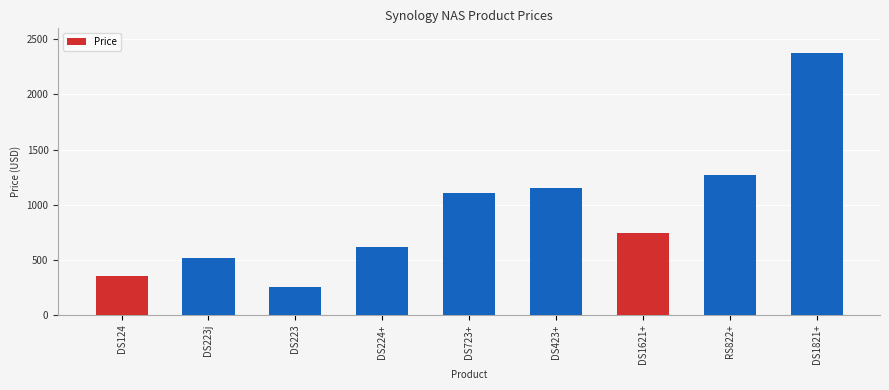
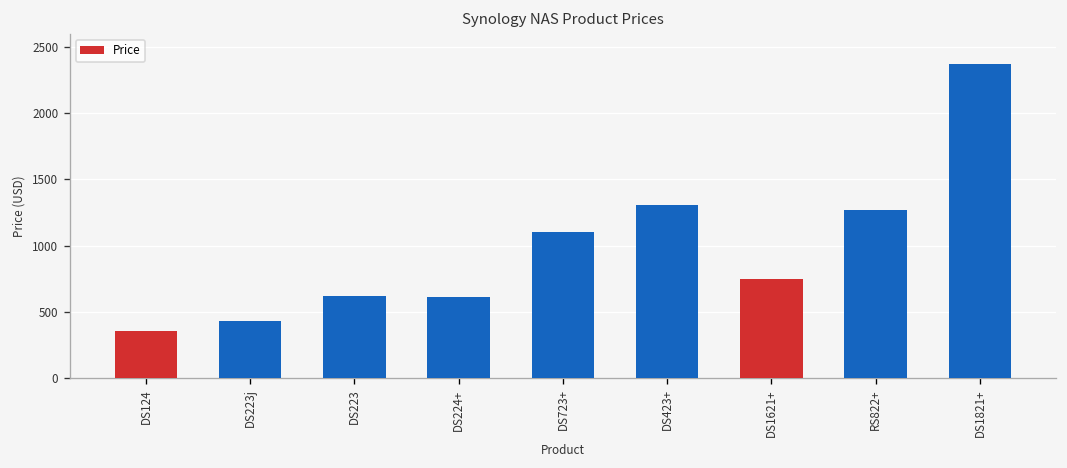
DS223j: 520 -> 430
DS223: 260 -> 620
DS423+: 1160 -> 1310
